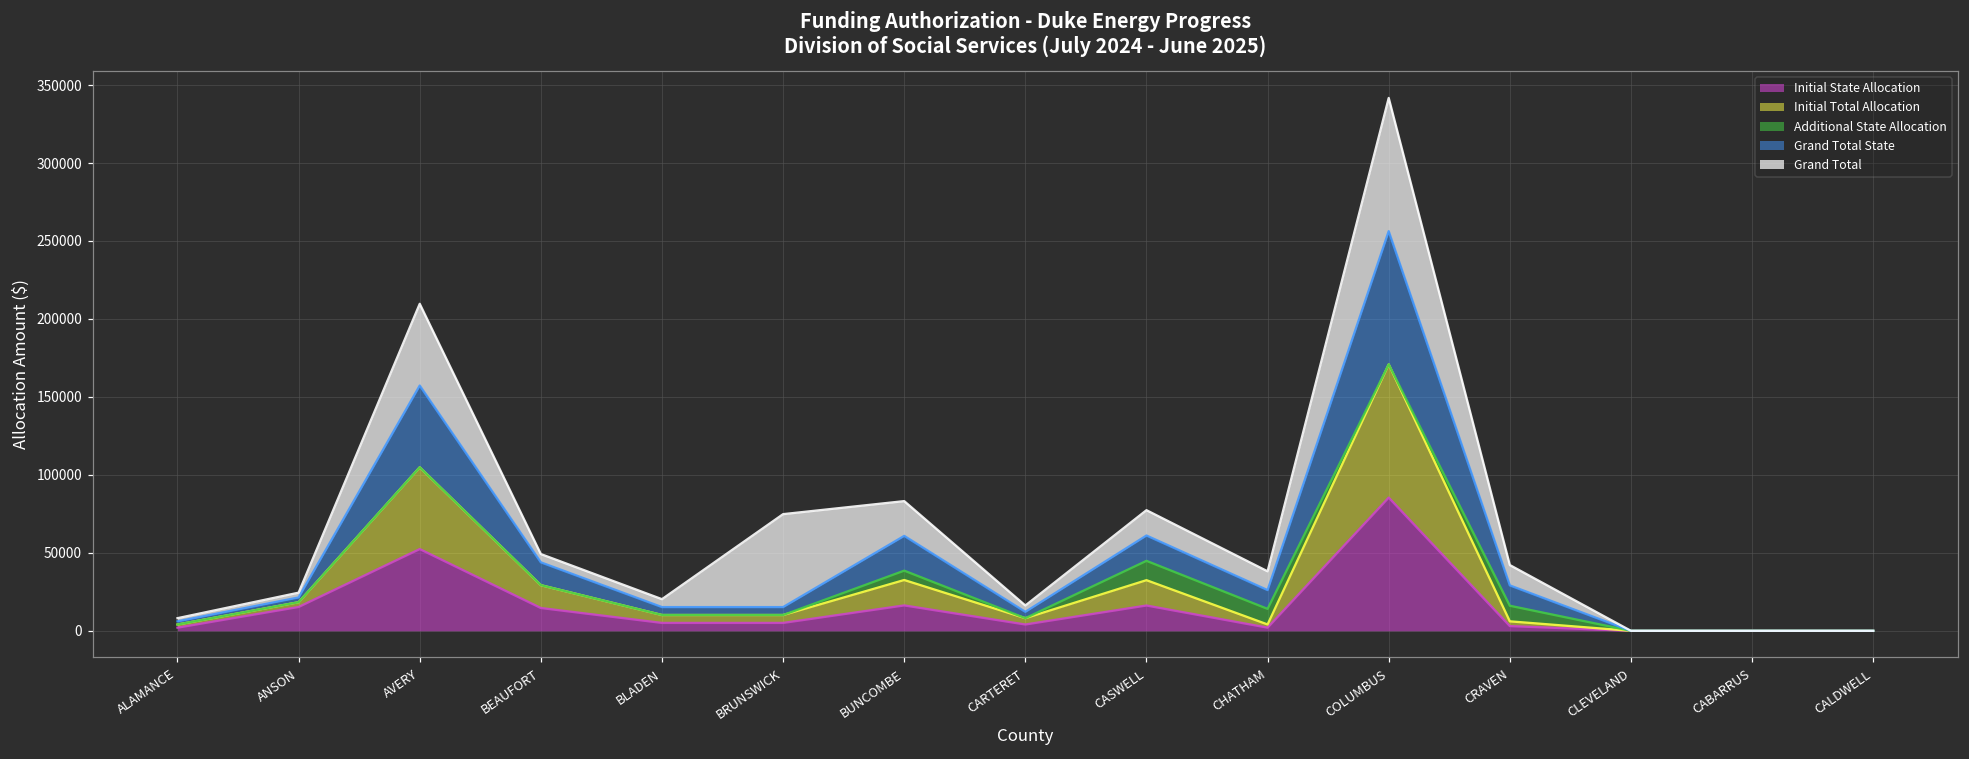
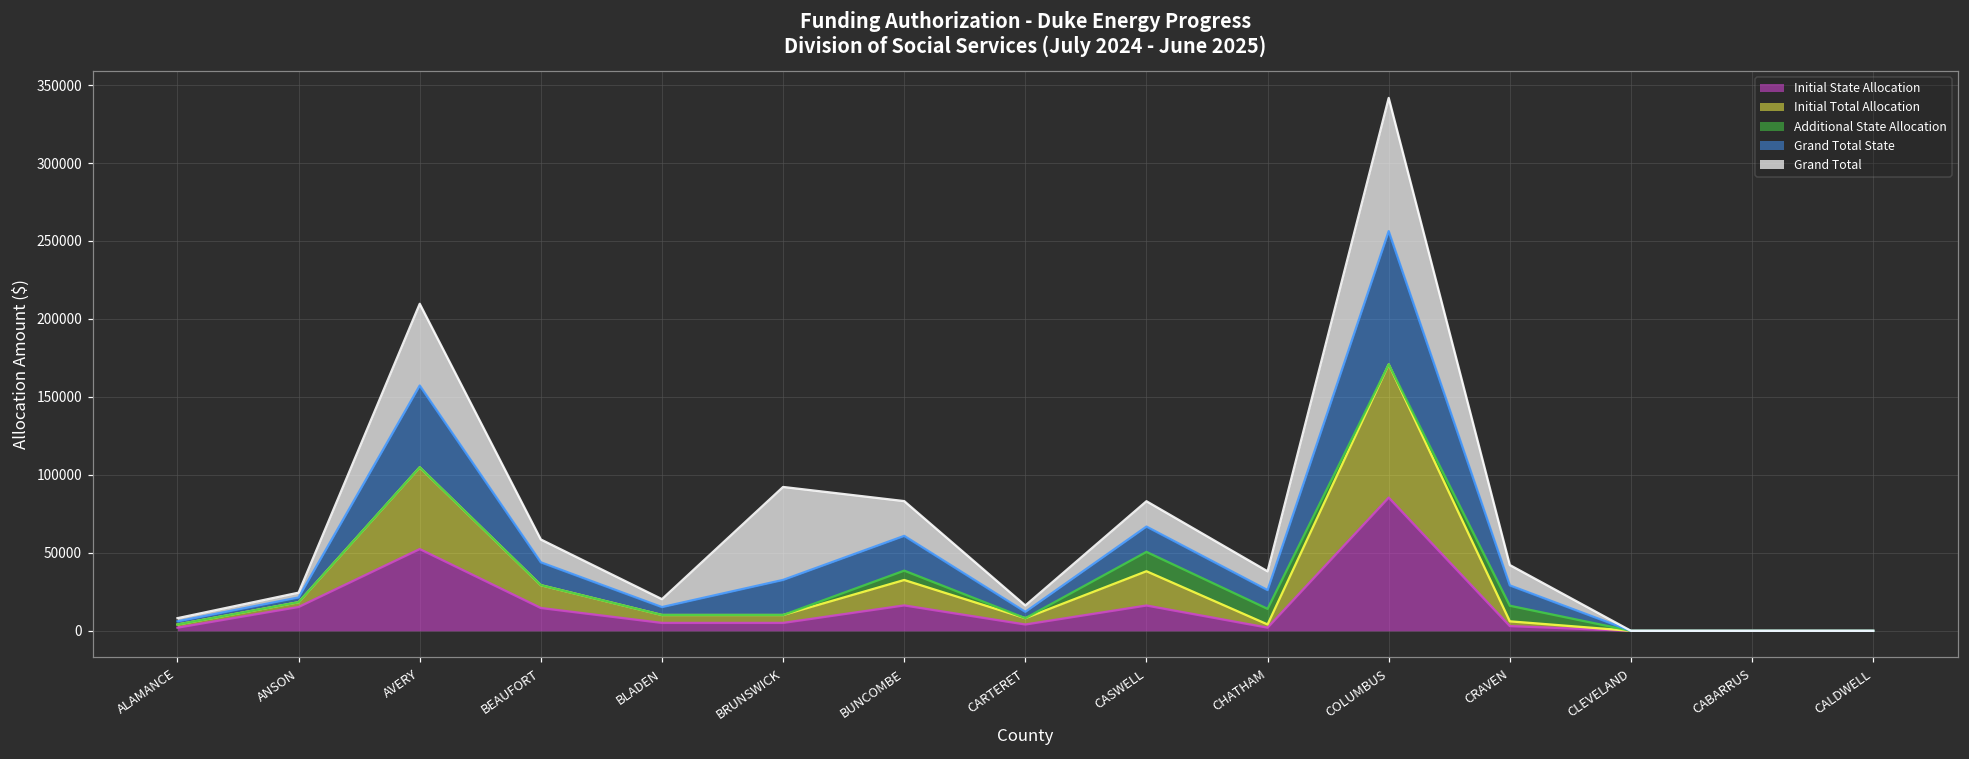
Grand Total, BEAUFORT: 5000 -> 15000
Grand Total State, BRUNSWICK: 5000 -> 23000
Initial Total Allocation, CASWELL: 16000 -> 22000
